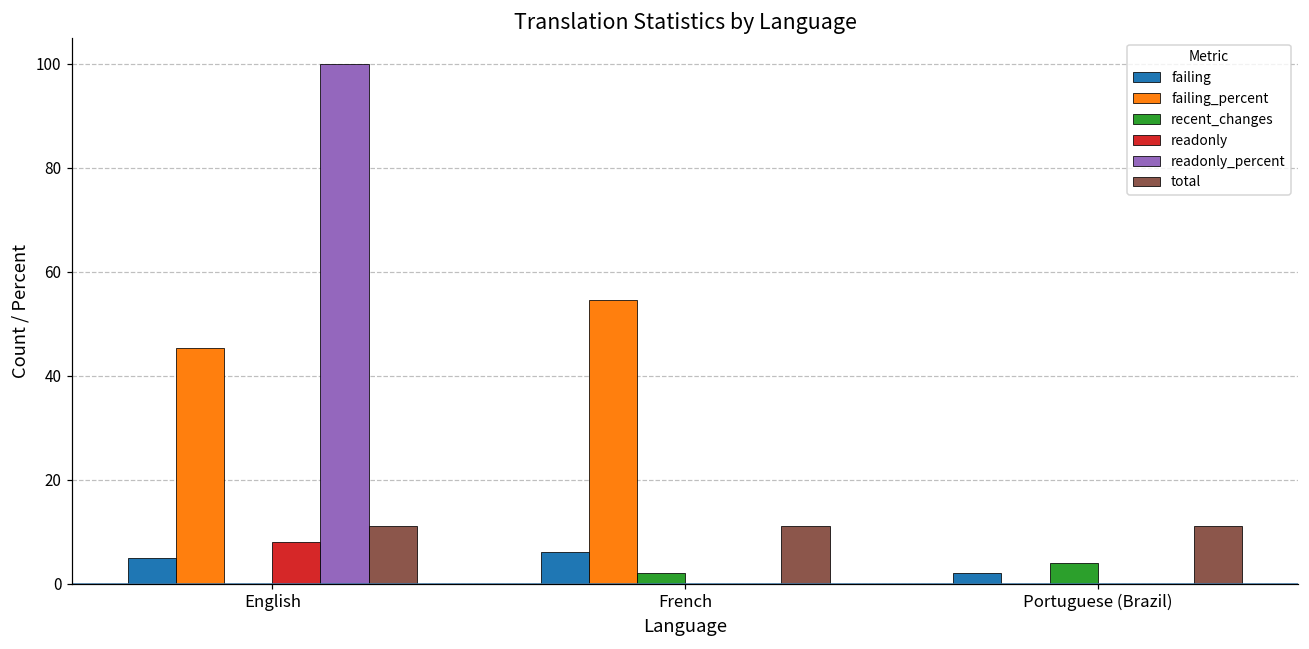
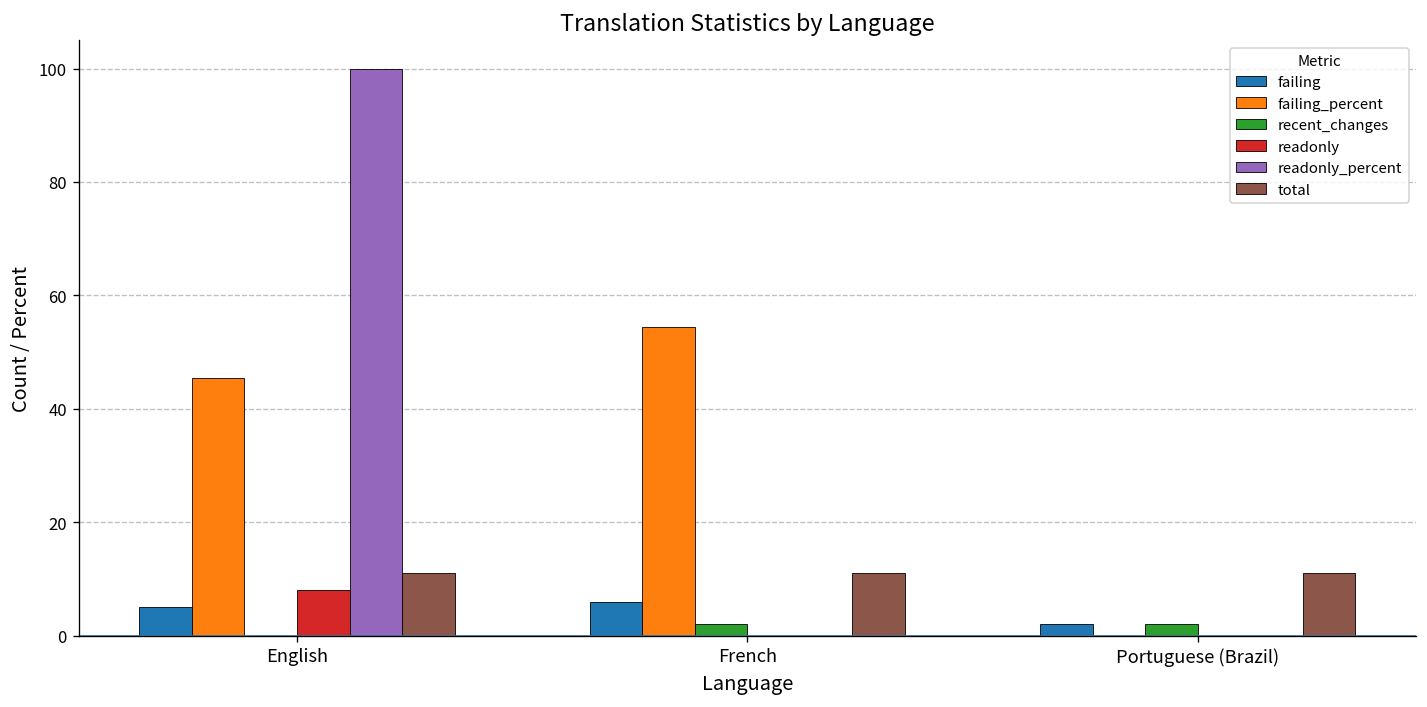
recent_changes, Portuguese (Brazil): 4 -> 2
